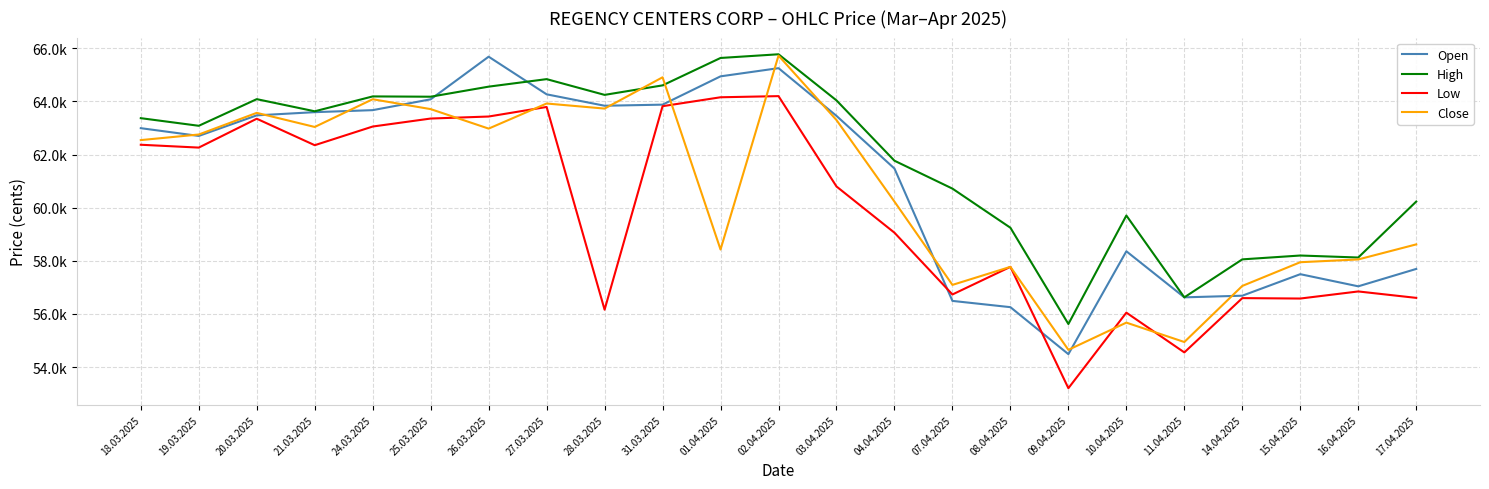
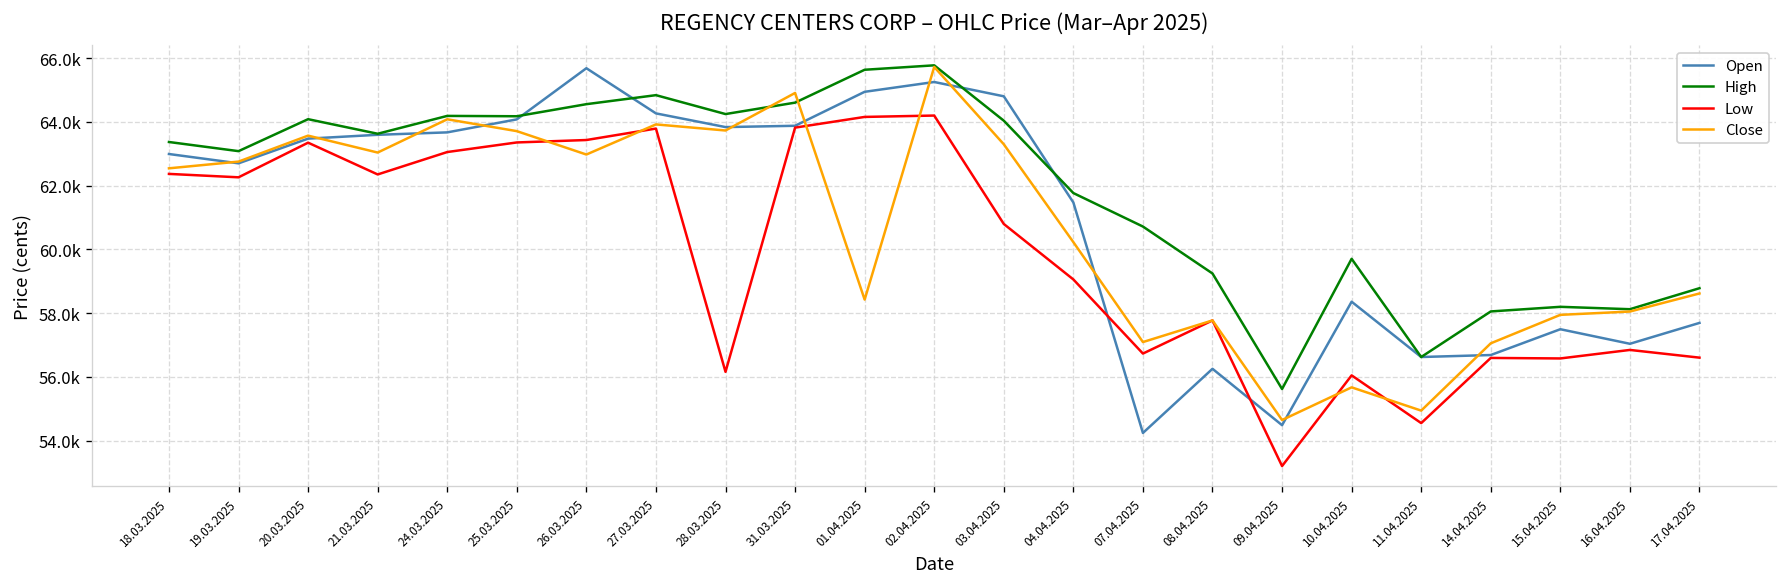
Open, 03.04.2025: 63500 -> 64800
Open, 07.04.2025: 56500 -> 54200
High, 17.04.2025: 60200 -> 58800
